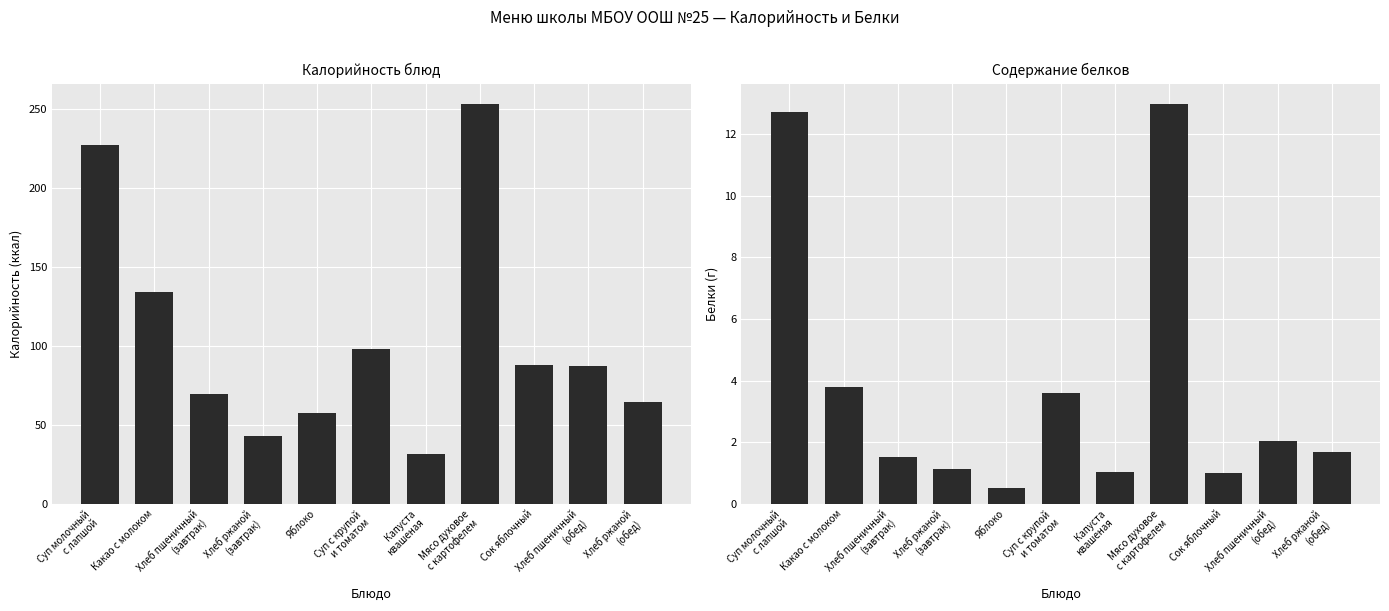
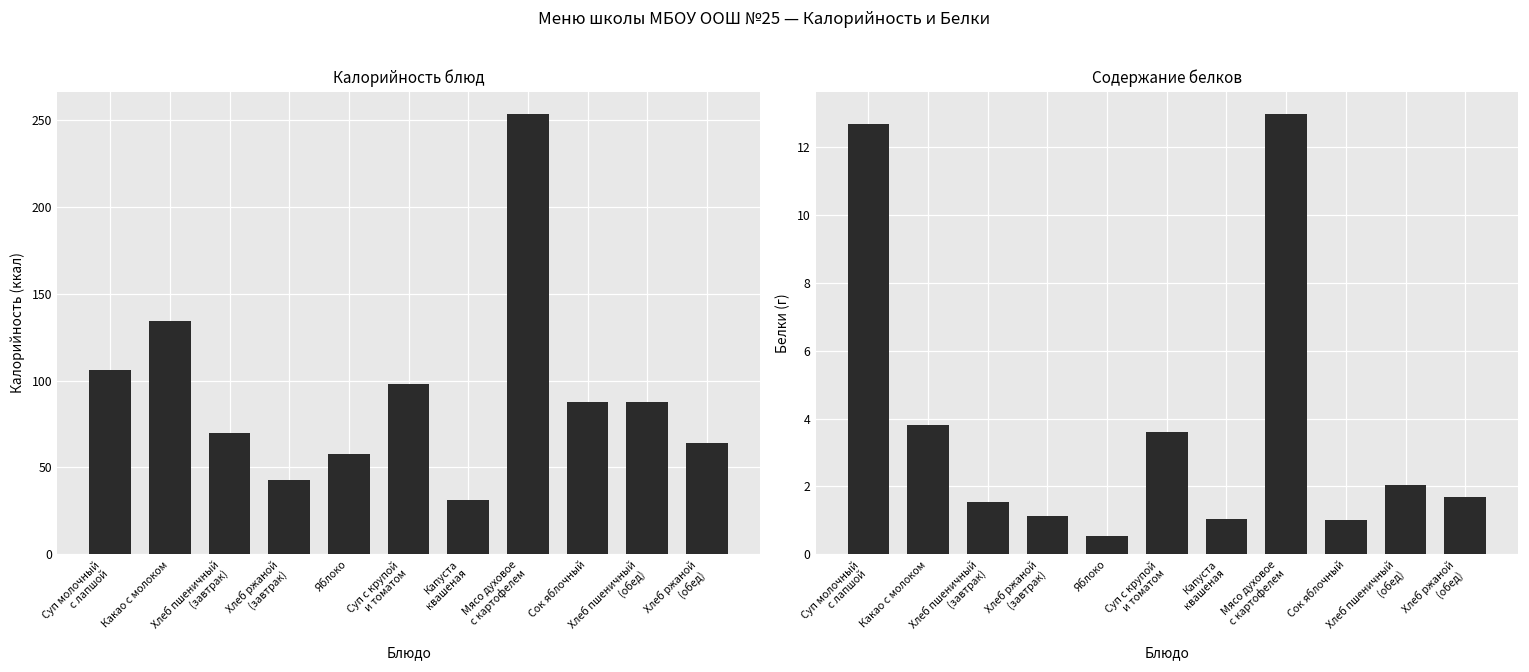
Калорийность блюд, Суп молочный с лапшой: 228 -> 106
